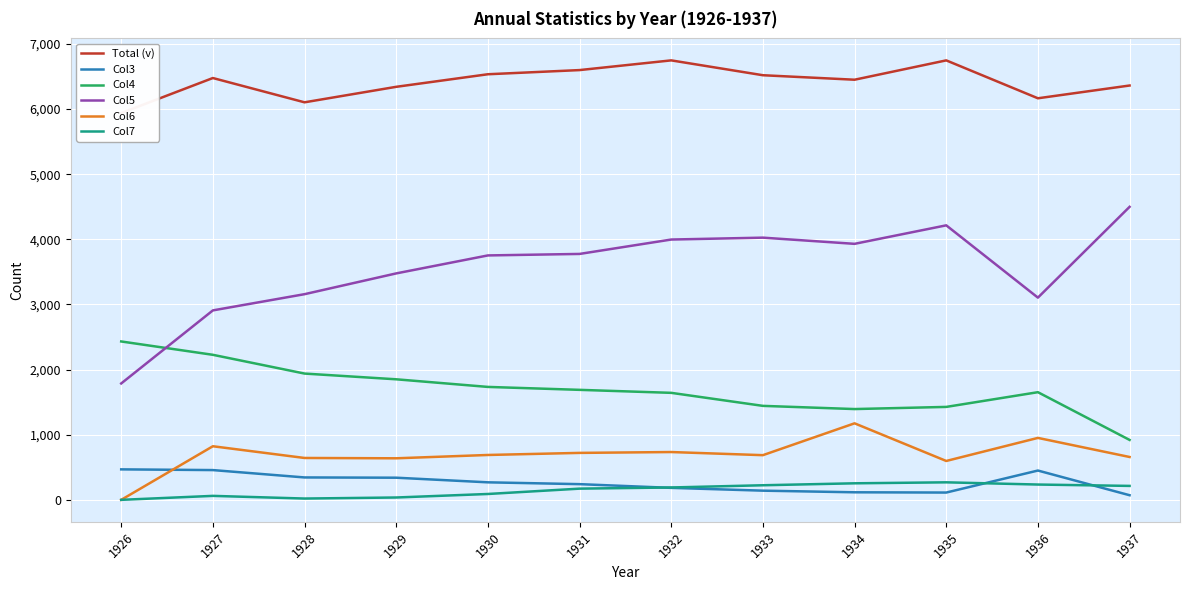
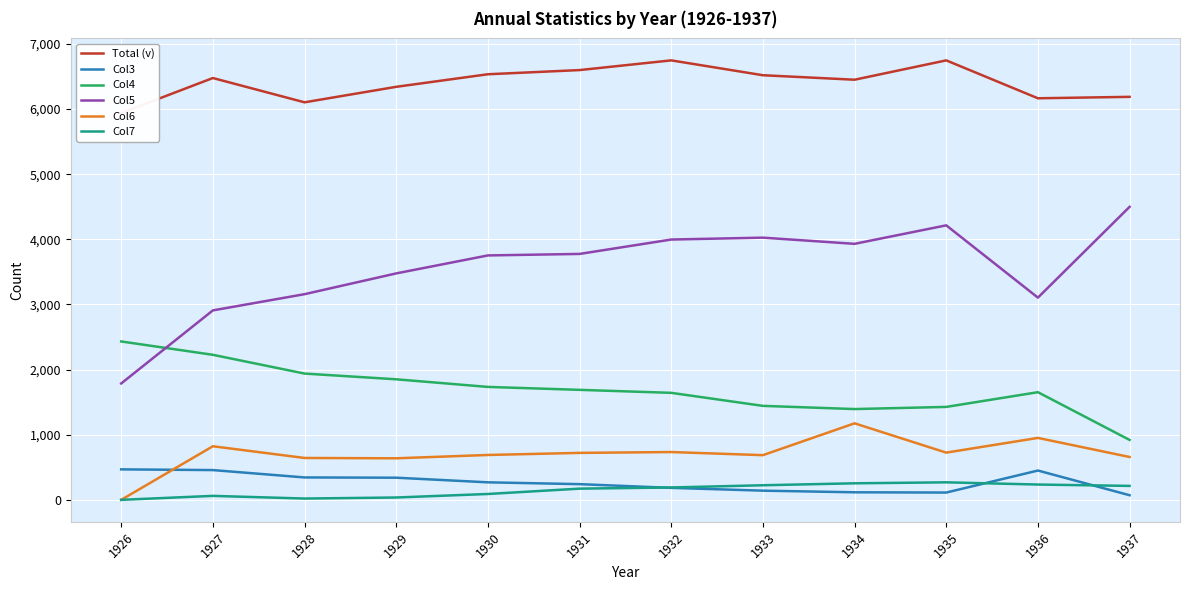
Col6, 1935: 600 -> 700
Total (v), 1937: 6,400 -> 6,200
